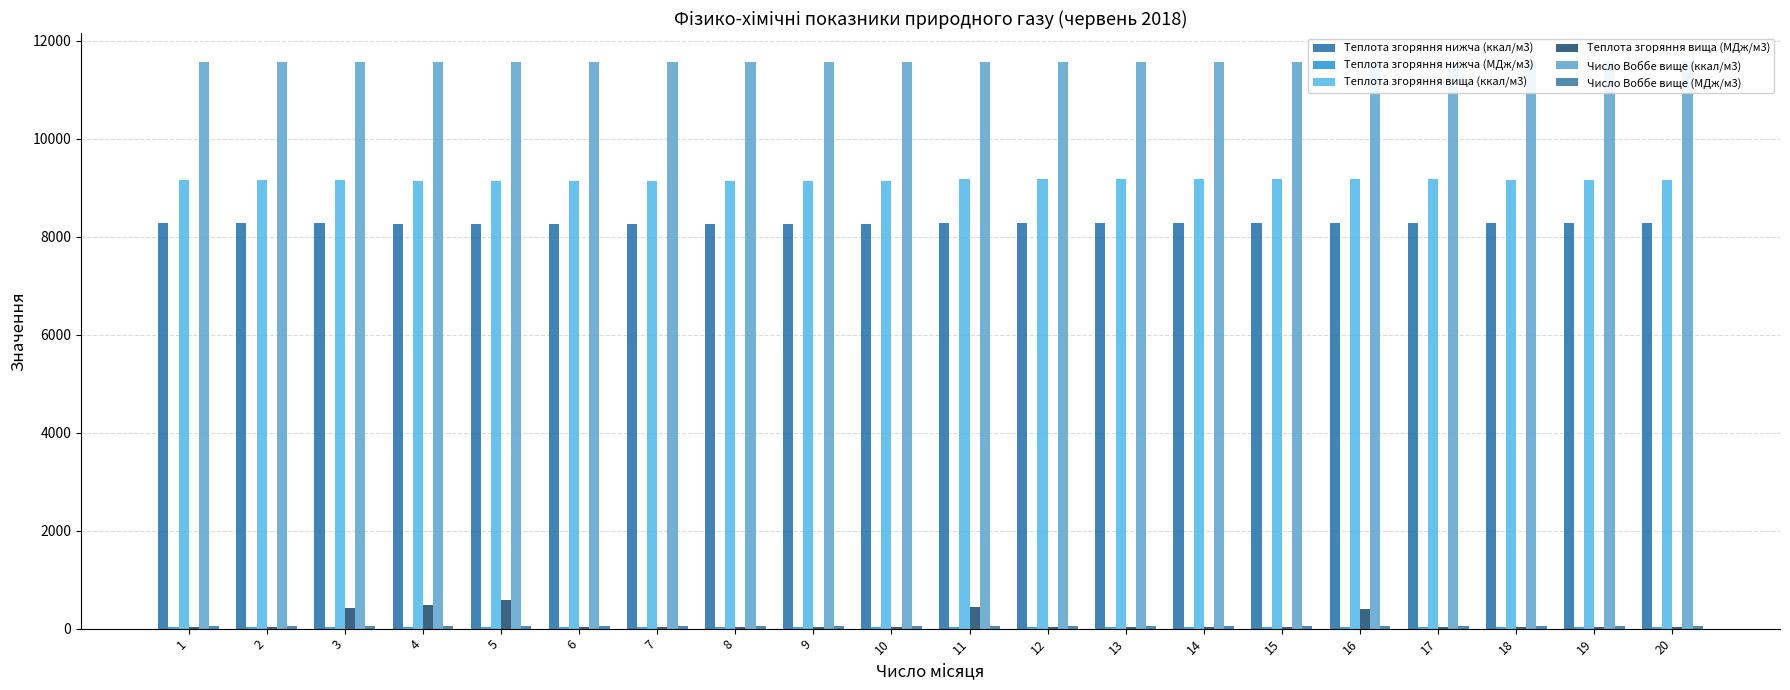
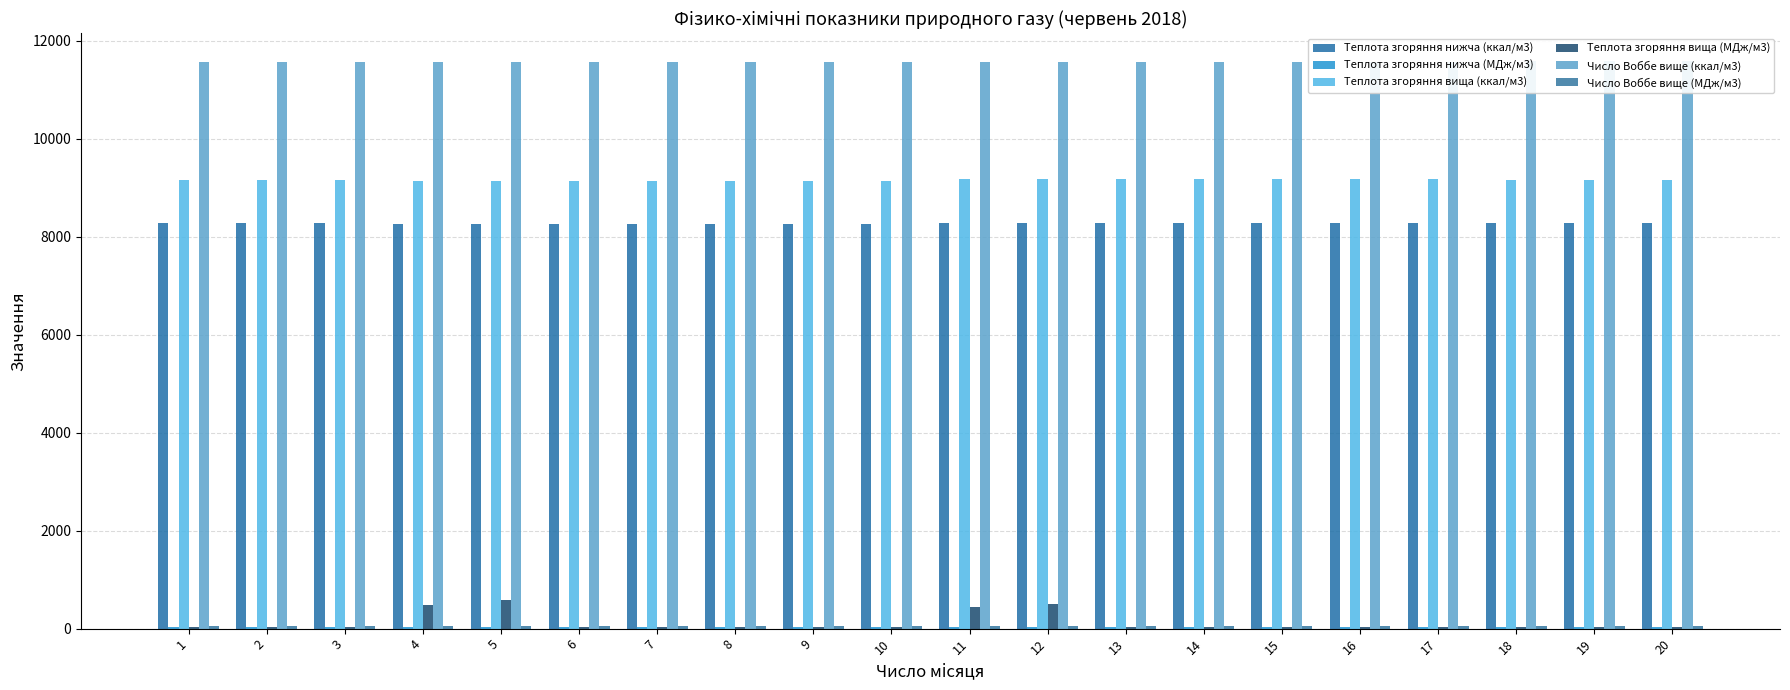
Теплота згоряння вища (МДж/м3), 3: 400 -> 0
Теплота згоряння вища (МДж/м3), 12: 0 -> 500
Теплота згоряння вища (МДж/м3), 16: 400 -> 0
